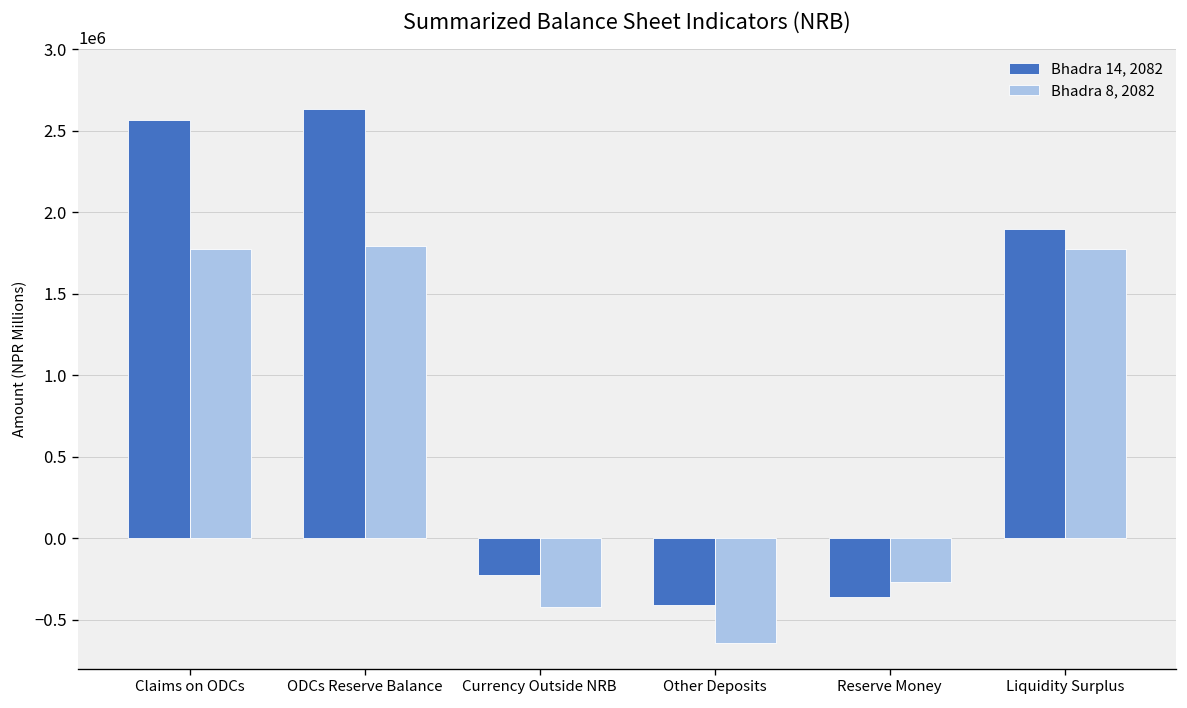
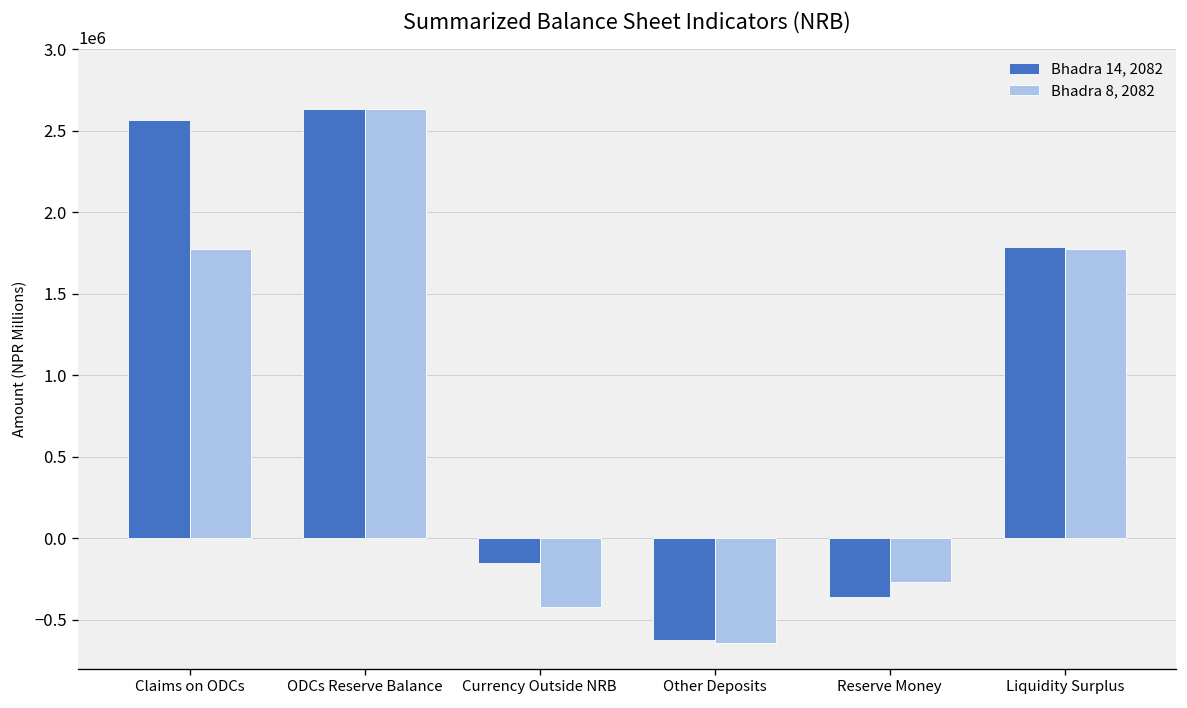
Bhadra 8, 2082, ODCs Reserve Balance: 1790000 -> 2630000
Bhadra 14, 2082, Currency Outside NRB: -220000 -> -150000
Bhadra 14, 2082, Other Deposits: -410000 -> -630000
Bhadra 14, 2082, Liquidity Surplus: 1900000 -> 1780000
